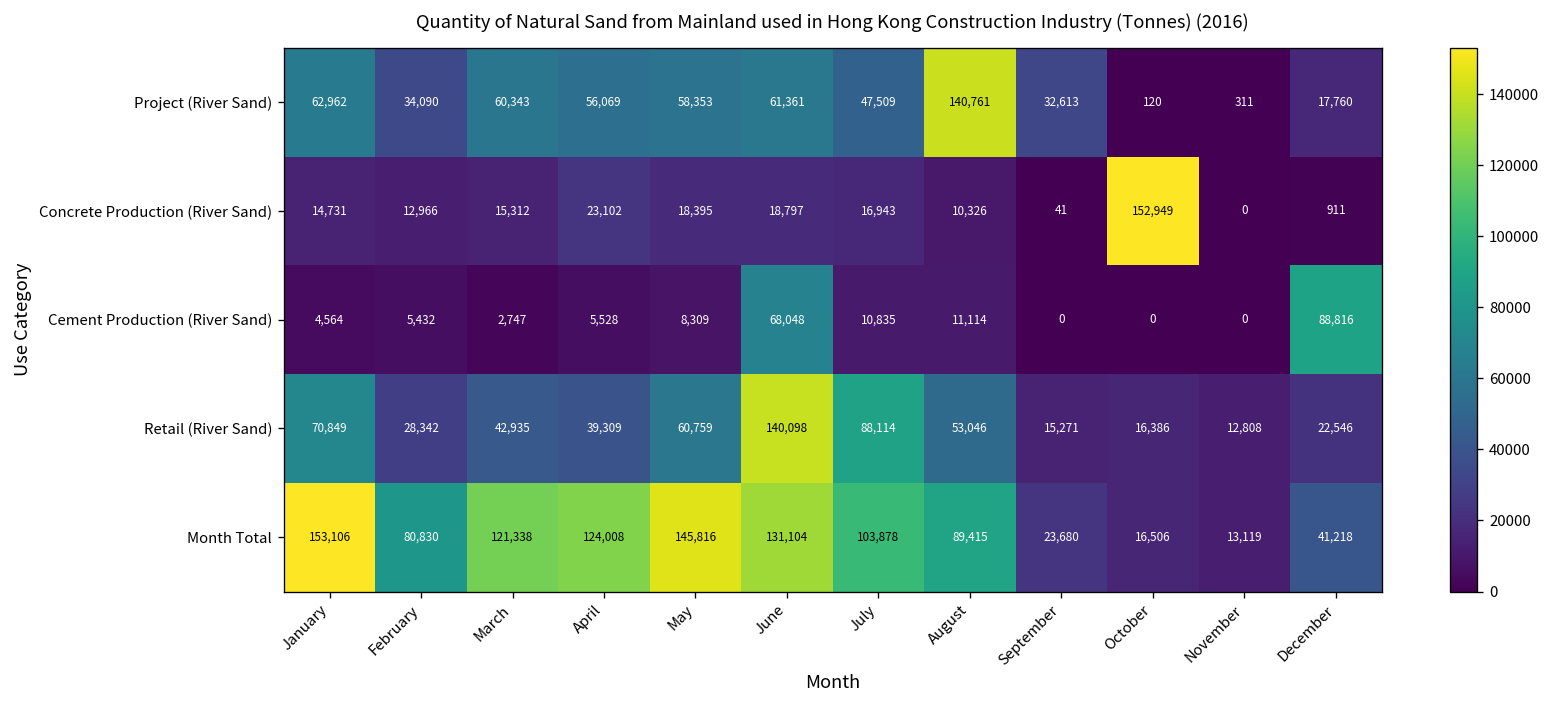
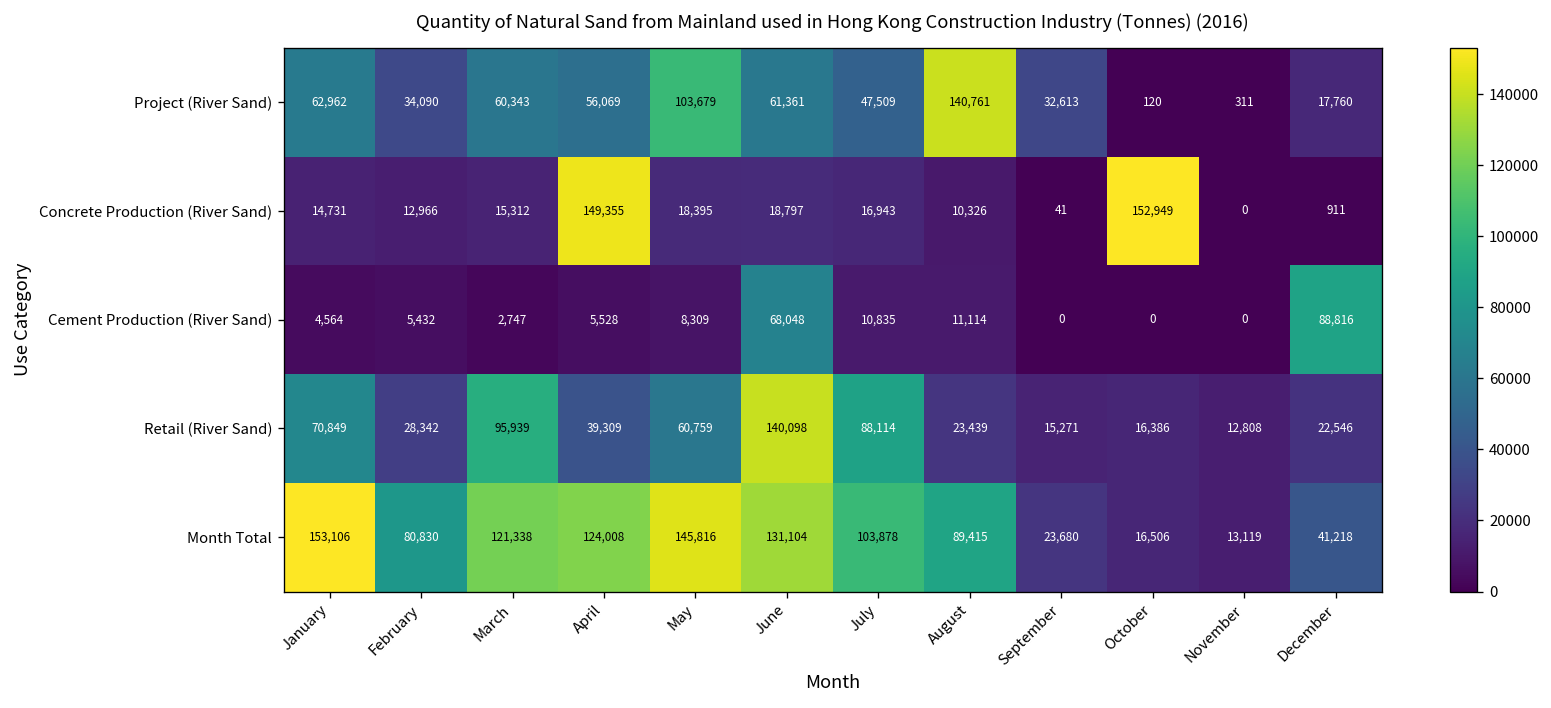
Project (River Sand), May: 58,353 -> 103,679
Concrete Production (River Sand), April: 23,102 -> 149,355
Retail (River Sand), March: 42,935 -> 95,939
Retail (River Sand), August: 53,046 -> 23,439
